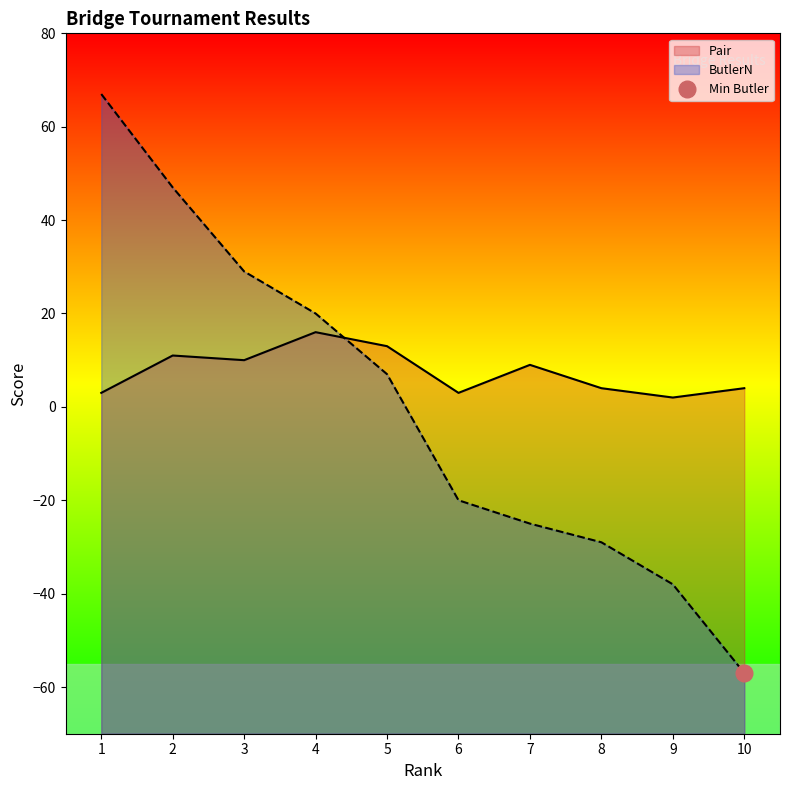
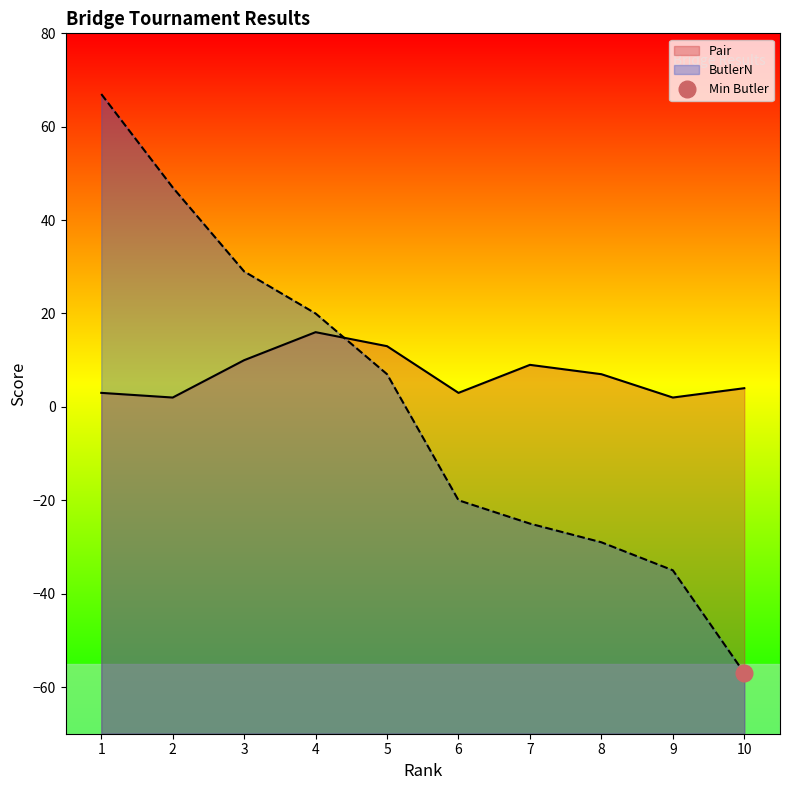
Pair, 2: 11 -> 2
Pair, 8: 4 -> 7
ButlerN, 9: -38 -> -35
